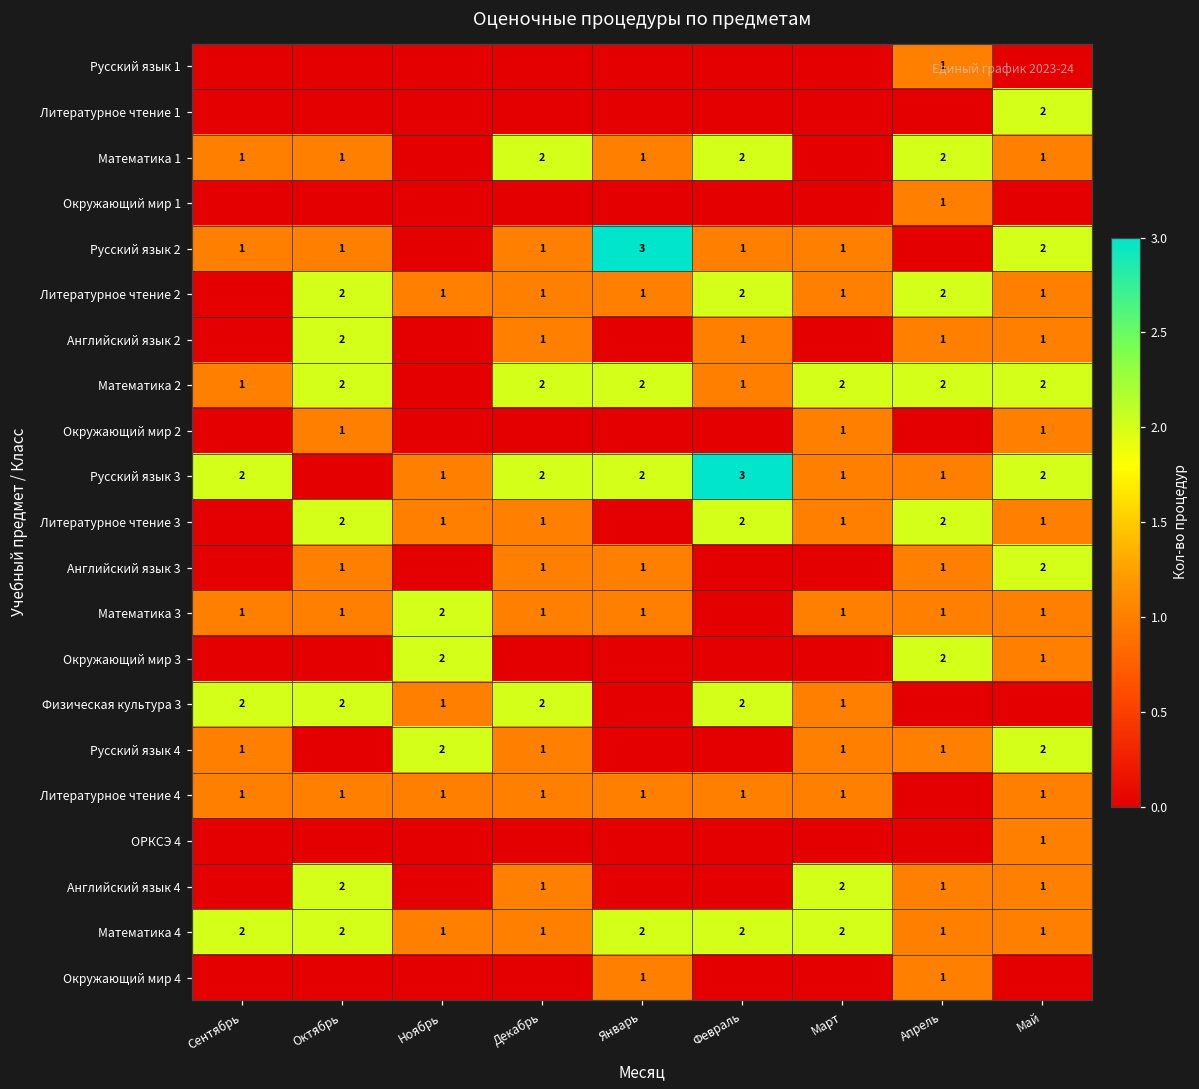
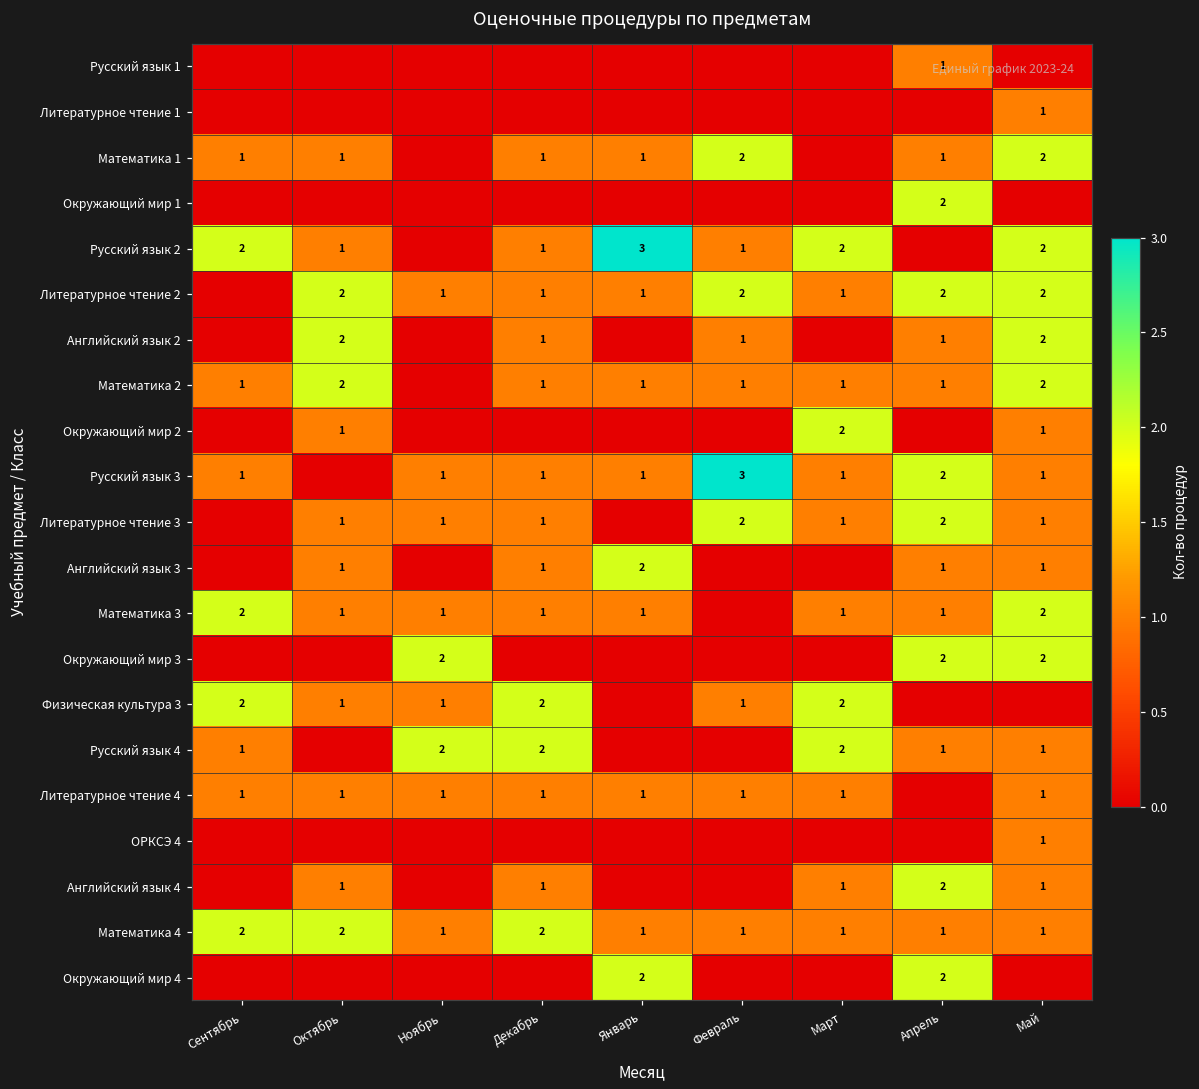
Литературное чтение 1, Май: 2 -> 1
Математика 1, Декабрь: 2 -> 1
Математика 1, Апрель: 2 -> 1
Математика 1, Май: 1 -> 2
Окружающий мир 1, Апрель: 1 -> 2
Русский язык 2, Сентябрь: 1 -> 2
Русский язык 2, Март: 1 -> 2
Литературное чтение 2, Май: 1 -> 2
Английский язык 2, Май: 1 -> 2
Математика 2, Декабрь: 2 -> 1
Математика 2, Январь: 2 -> 1
Математика 2, Март: 2 -> 1
Математика 2, Апрель: 2 -> 1
Окружающий мир 2, Март: 1 -> 2
Русский язык 3, Сентябрь: 2 -> 1
Русский язык 3, Декабрь: 2 -> 1
Русский язык 3, Январь: 2 -> 1
Русский язык 3, Апрель: 1 -> 2
Русский язык 3, Май: 2 -> 1
Литературное чтение 3, Октябрь: 2 -> 1
Английский язык 3, Январь: 1 -> 2
Английский язык 3, Май: 2 -> 1
Математика 3, Сентябрь: 1 -> 2
Математика 3, Ноябрь: 2 -> 1
Математика 3, Май: 1 -> 2
Окружающий мир 3, Май: 1 -> 2
Физическая культура 3, Октябрь: 2 -> 1
Физическая культура 3, Февраль: 2 -> 1
Физическая культура 3, Март: 1 -> 2
Русский язык 4, Декабрь: 1 -> 2
Русский язык 4, Март: 1 -> 2
Русский язык 4, Май: 2 -> 1
Английский язык 4, Октябрь: 2 -> 1
Английский язык 4, Март: 2 -> 1
Английский язык 4, Апрель: 1 -> 2
Математика 4, Декабрь: 1 -> 2
Математика 4, Январь: 2 -> 1
Математика 4, Февраль: 2 -> 1
Математика 4, Март: 2 -> 1
Окружающий мир 4, Январь: 1 -> 2
Окружающий мир 4, Апрель: 1 -> 2
